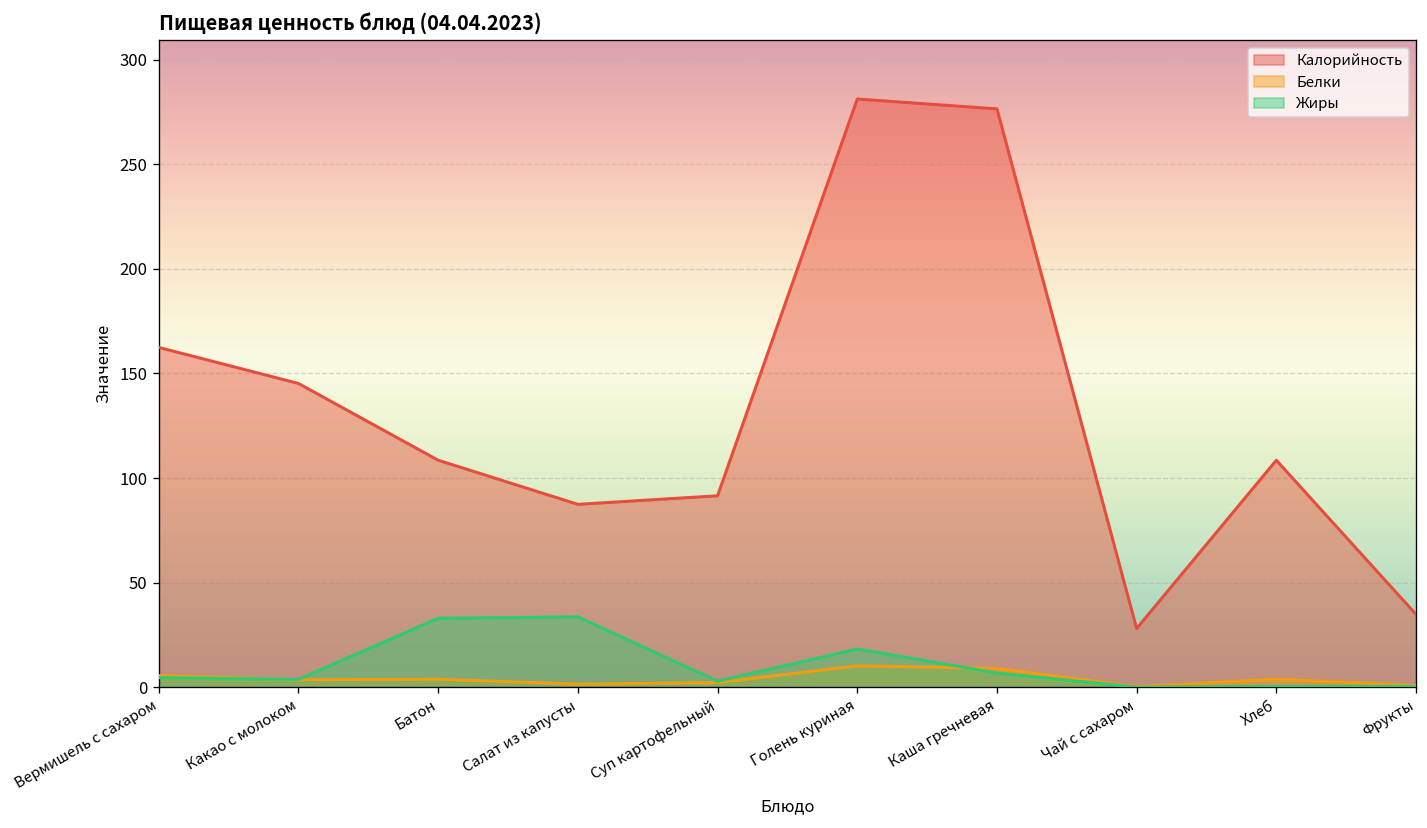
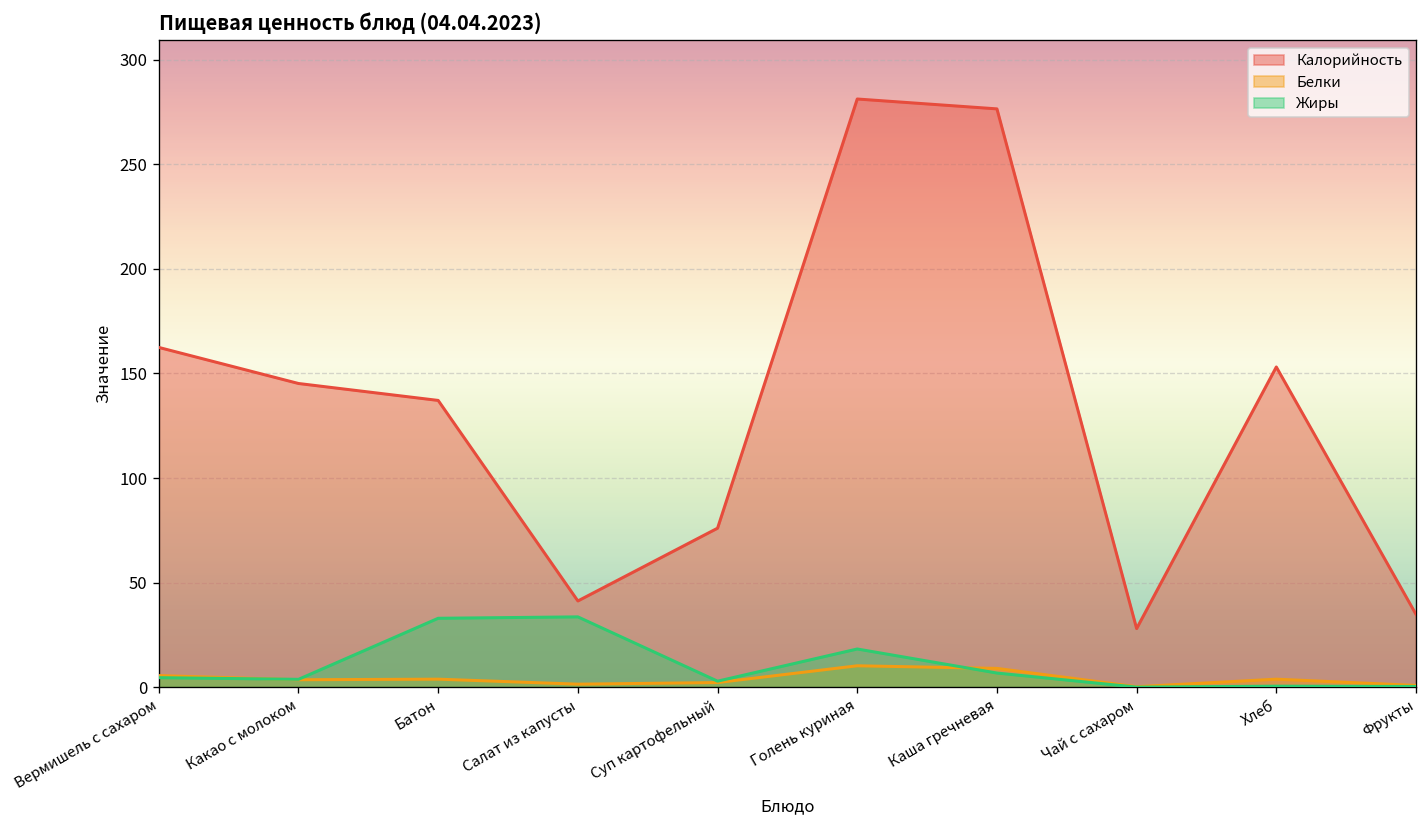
Калорийность, Батон: 109 -> 137
Калорийность, Салат из капусты: 87 -> 41
Калорийность, Суп картофельный: 92 -> 76
Калорийность, Хлеб: 109 -> 153
